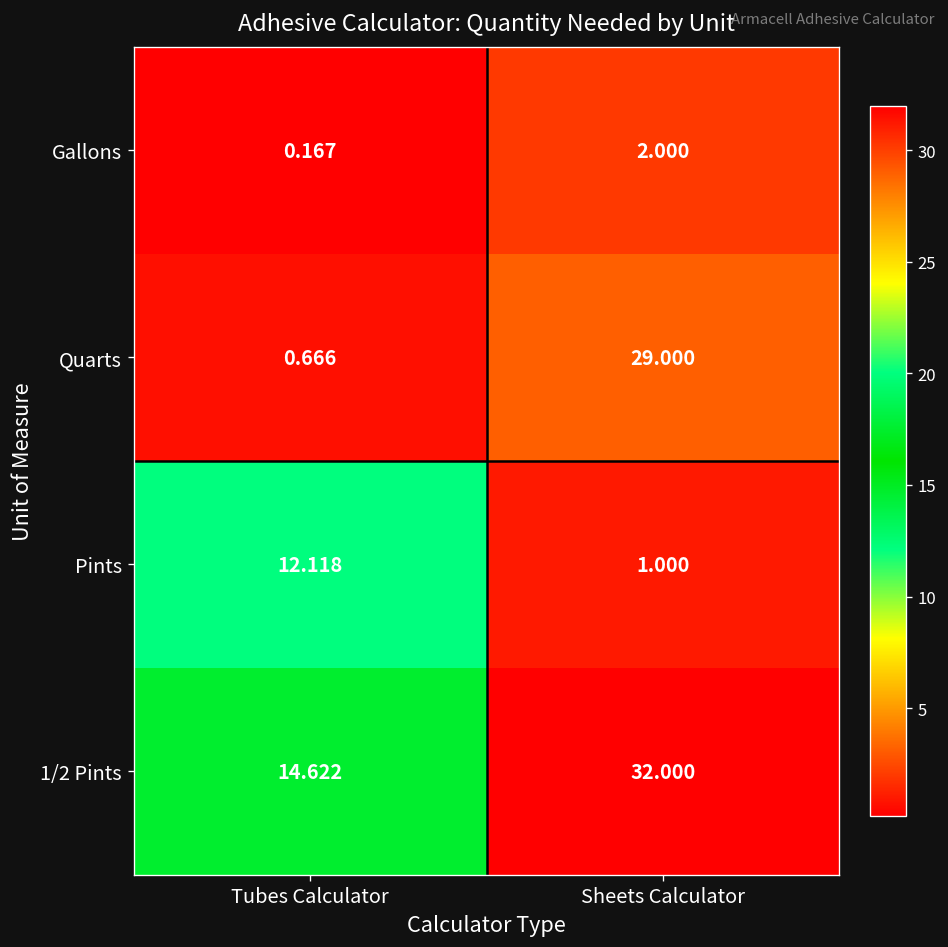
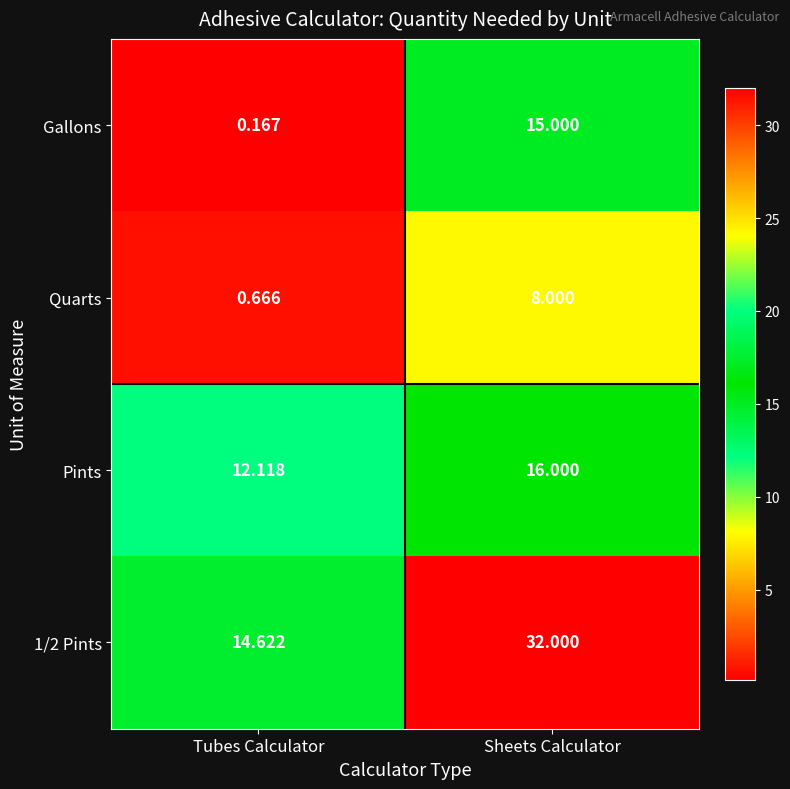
Gallons, Sheets Calculator: 2.000 -> 15.000
Quarts, Sheets Calculator: 29.000 -> 8.000
Pints, Sheets Calculator: 1.000 -> 16.000
